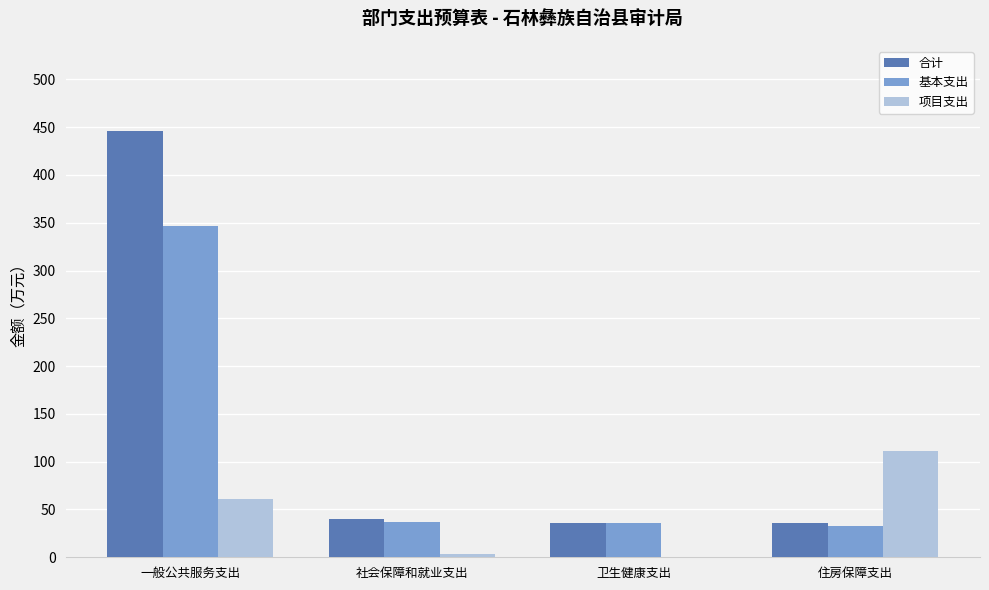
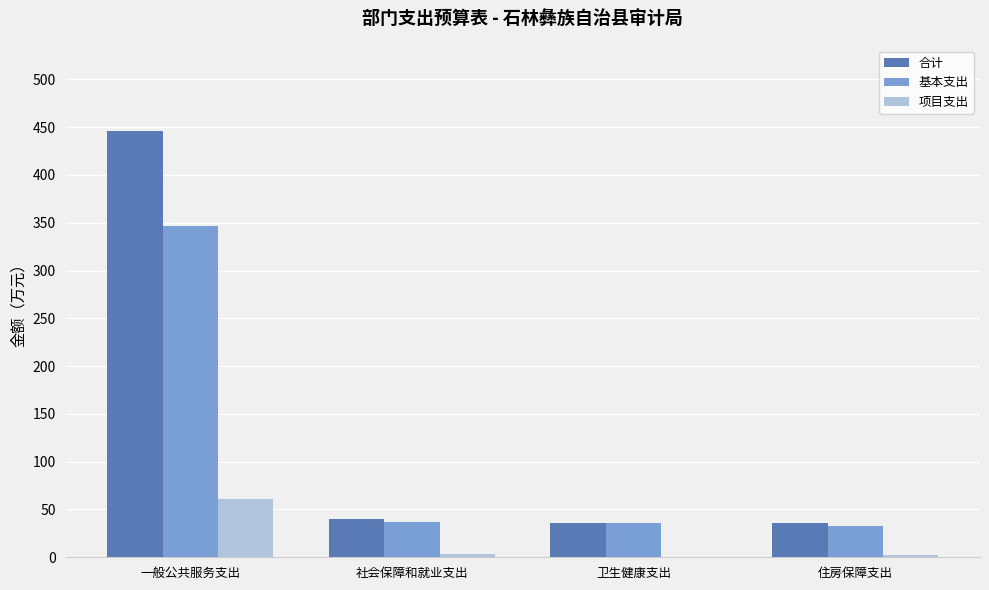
项目支出, 住房保障支出: 110 -> 0
